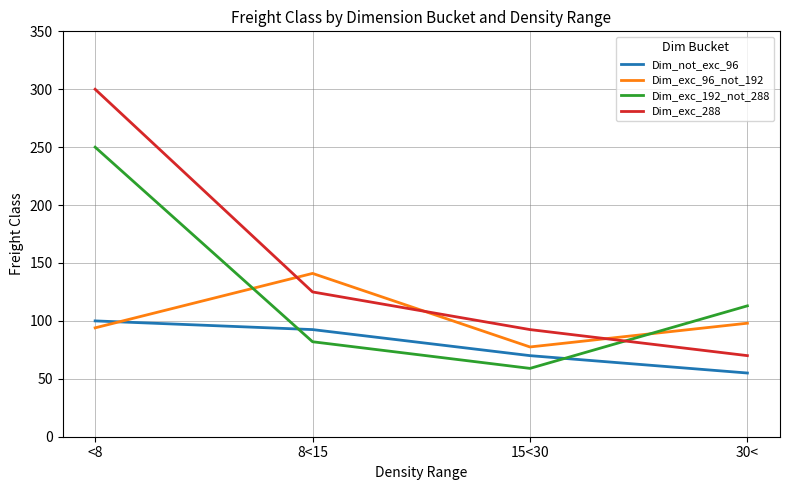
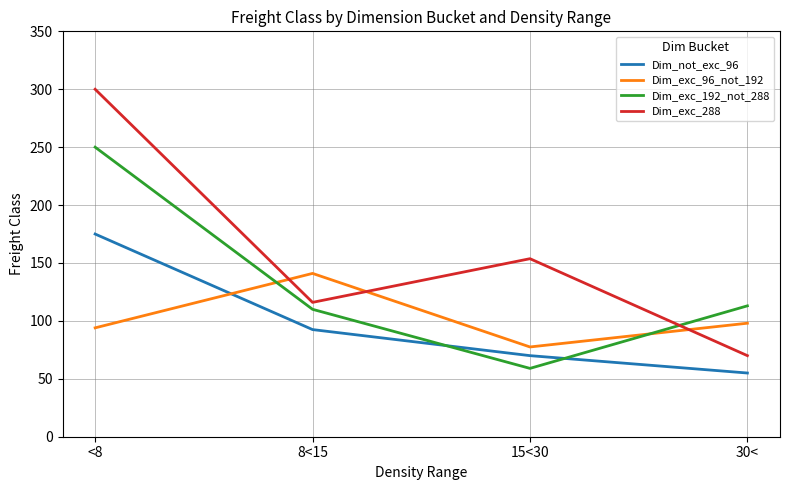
Dim_not_exc_96, <8: 100 -> 175
Dim_exc_192_not_288, 8<15: 82 -> 110
Dim_exc_288, 8<15: 125 -> 116
Dim_exc_288, 15<30: 93 -> 154
